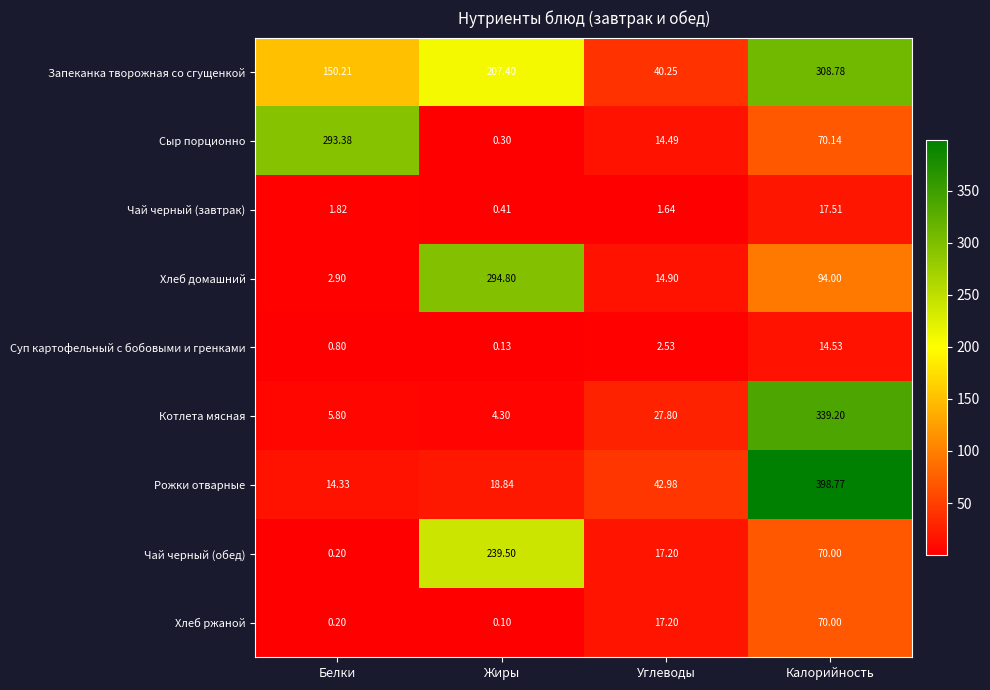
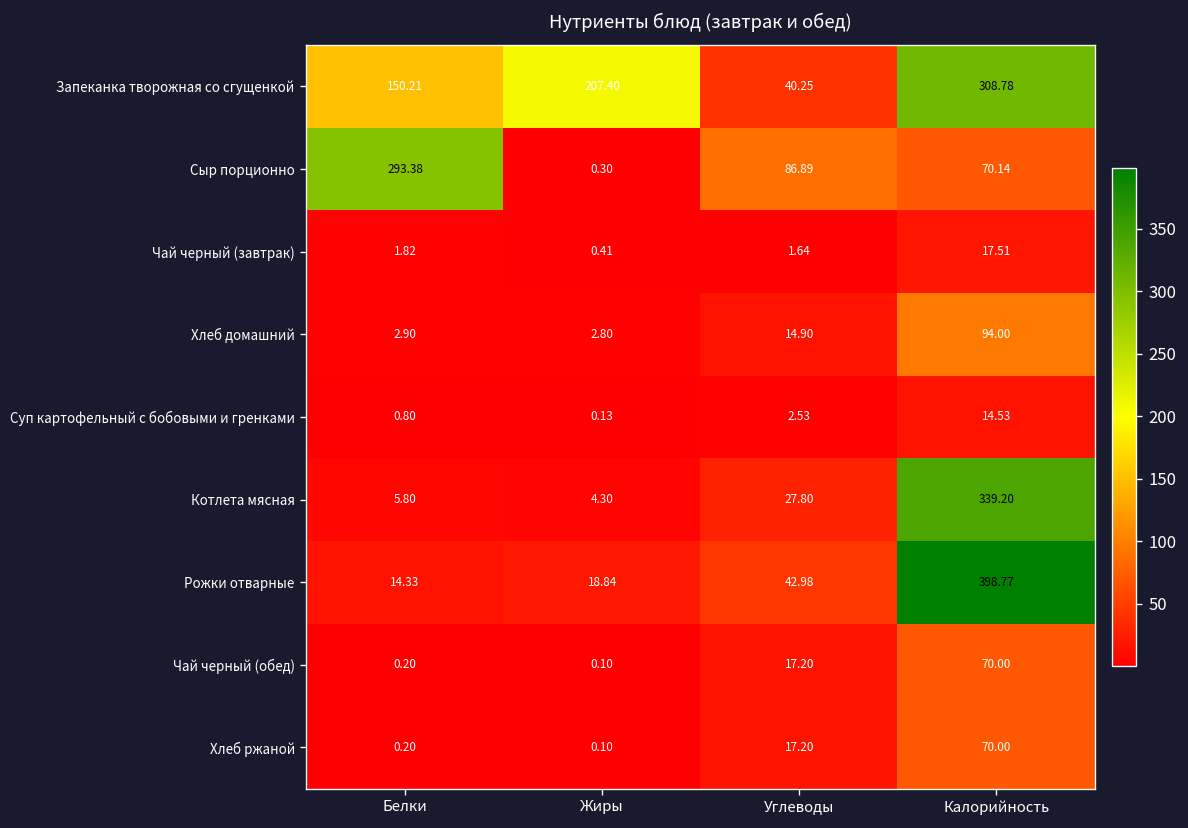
Сыр порционно, Углеводы: 14.49 -> 86.89
Хлеб домашний, Жиры: 294.80 -> 2.80
Чай черный (обед), Жиры: 239.50 -> 0.10
